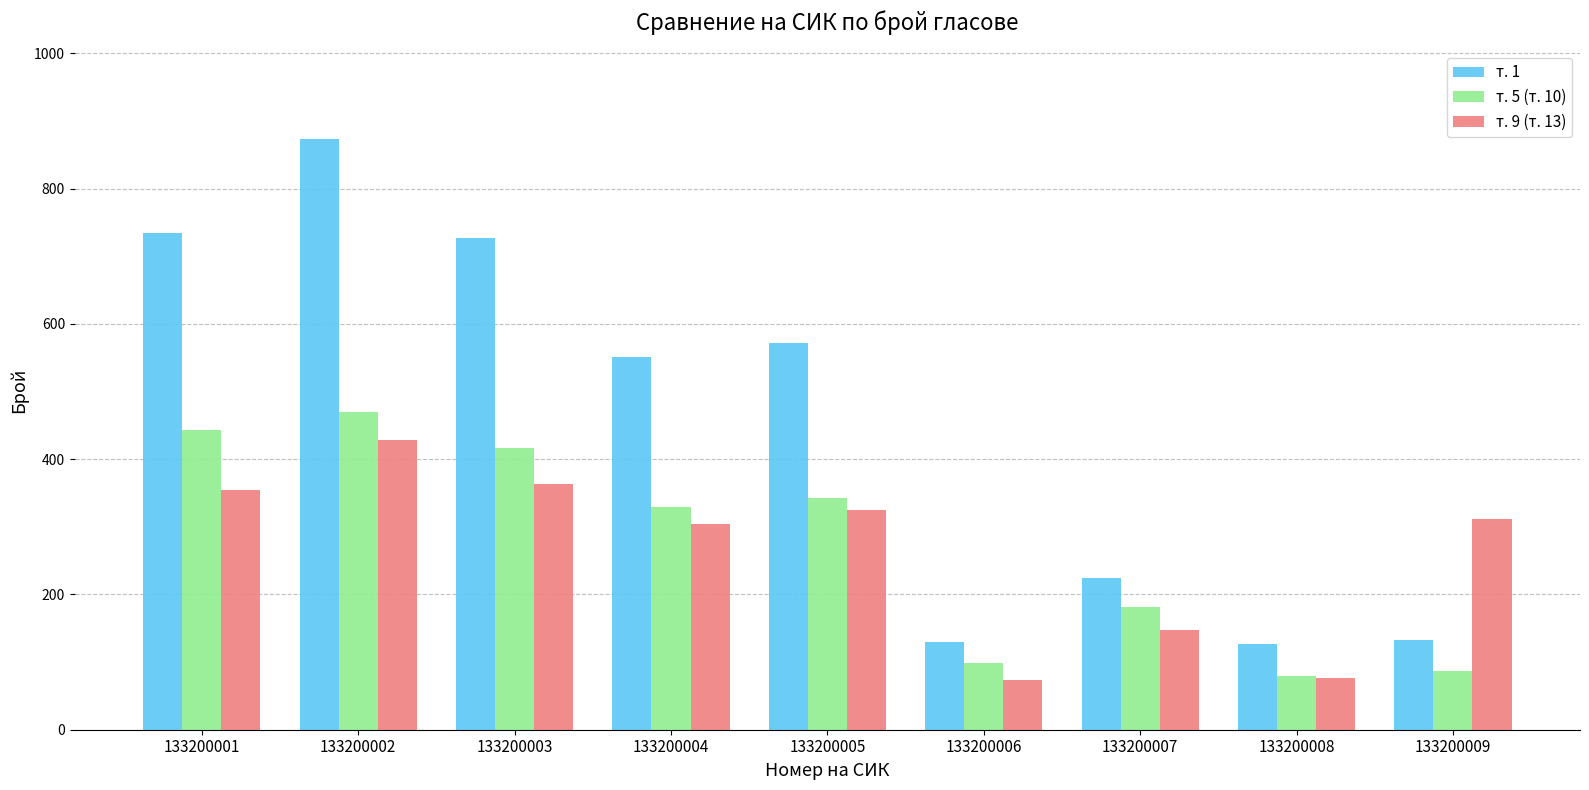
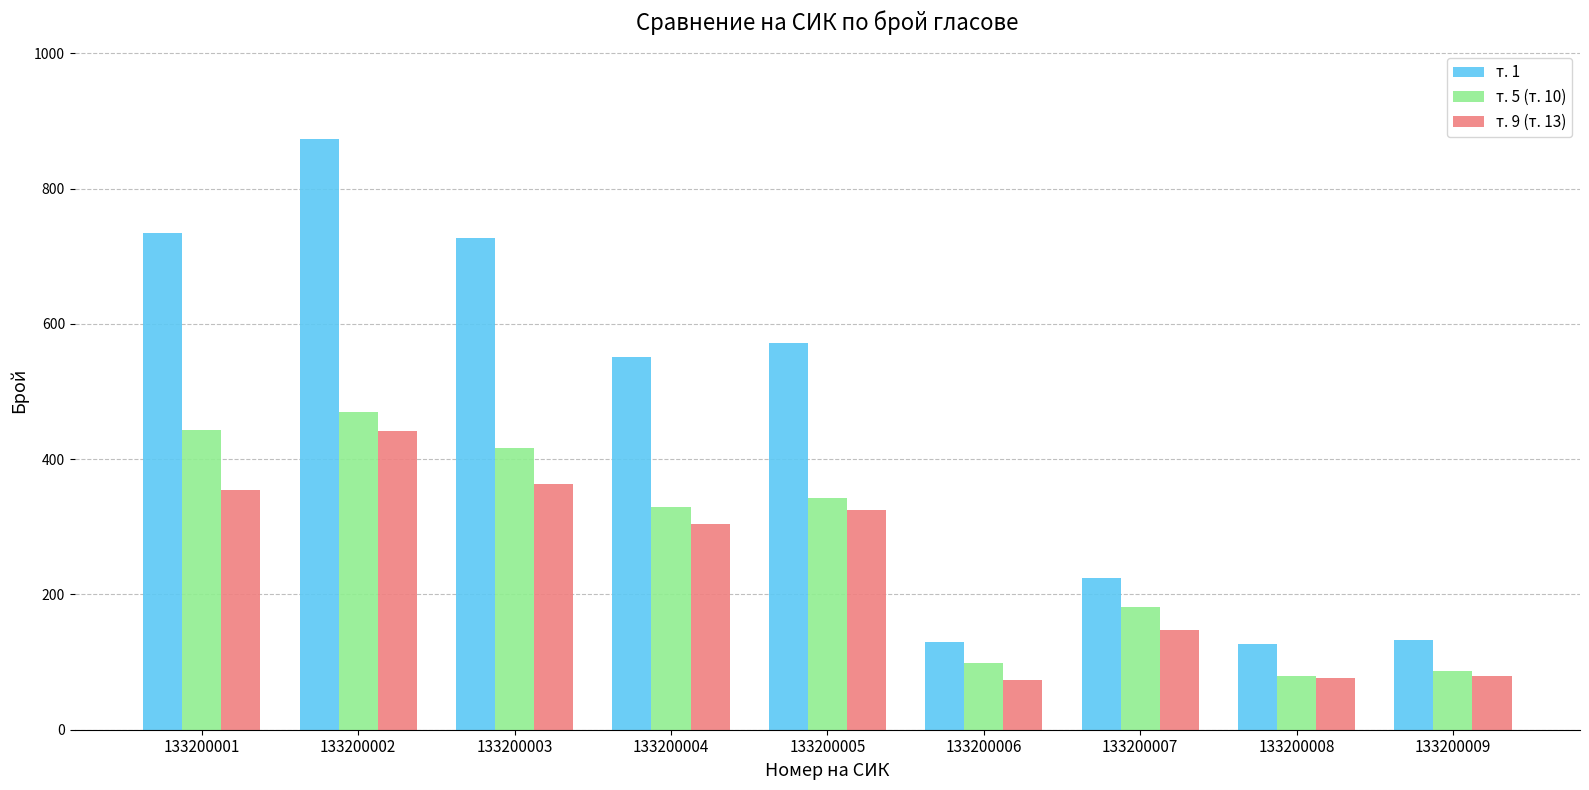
т. 9 (т. 13), 133200002: 430 -> 440
т. 9 (т. 13), 133200009: 310 -> 80
